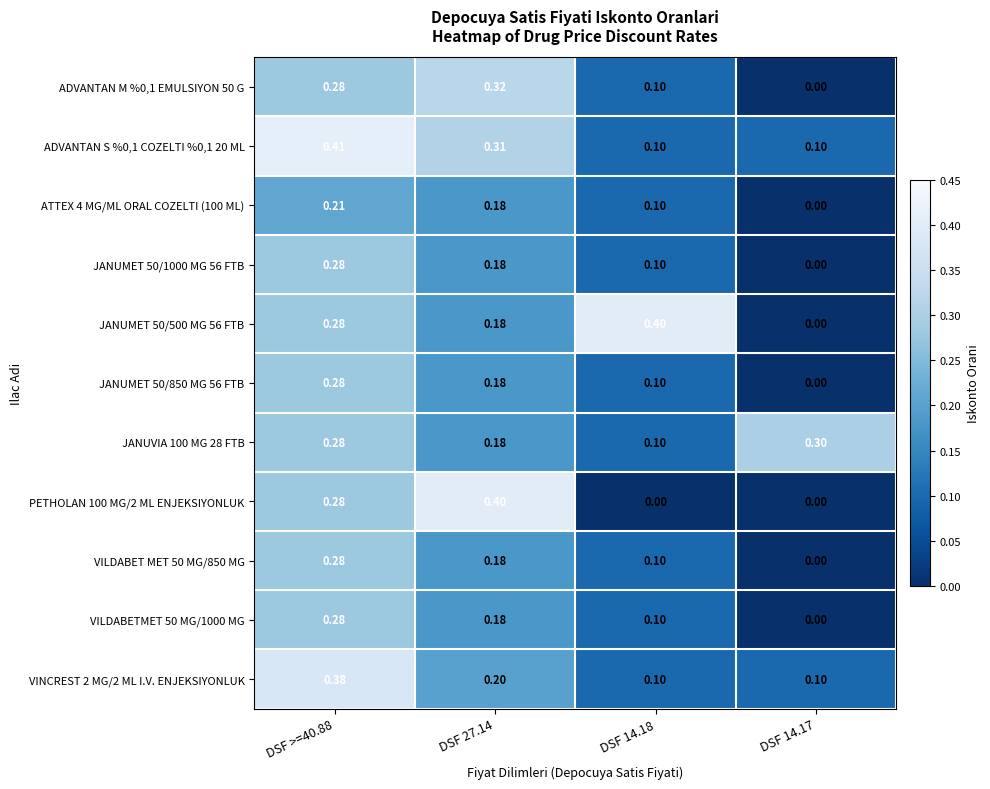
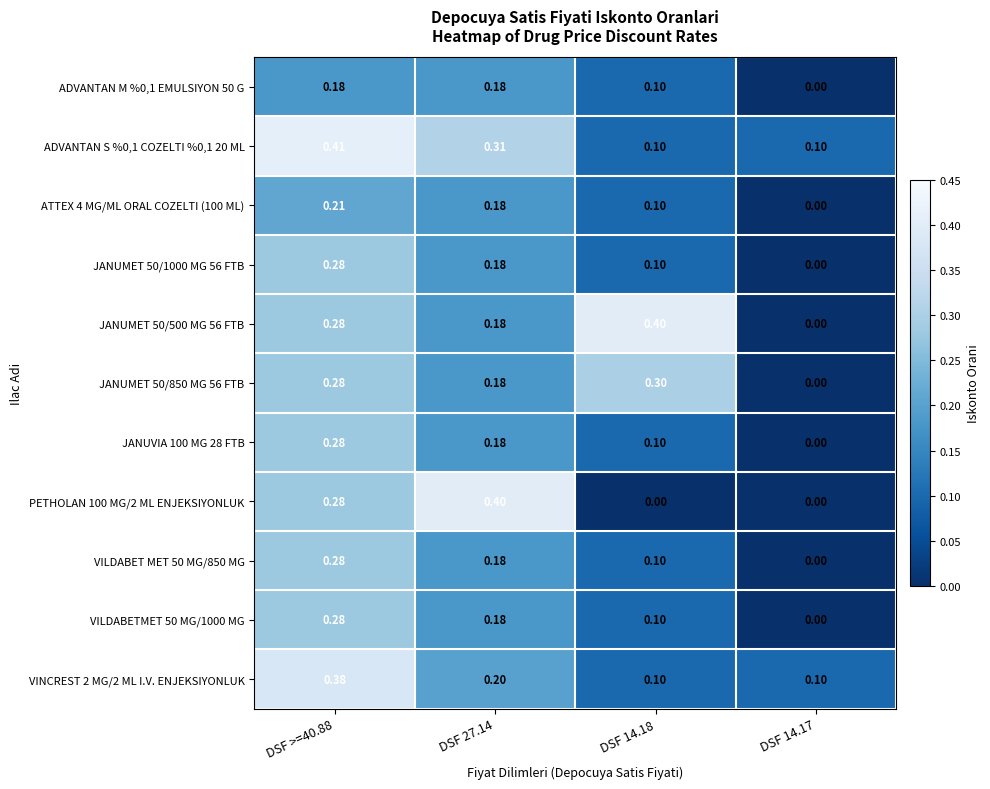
ADVANTAN M %0,1 EMULSIYON 50 G, DSF >=40.88: 0.28 -> 0.18
ADVANTAN M %0,1 EMULSIYON 50 G, DSF 27.14: 0.32 -> 0.18
JANUMET 50/850 MG 56 FTB, DSF 14.18: 0.10 -> 0.30
JANUVIA 100 MG 28 FTB, DSF 14.17: 0.30 -> 0.00
